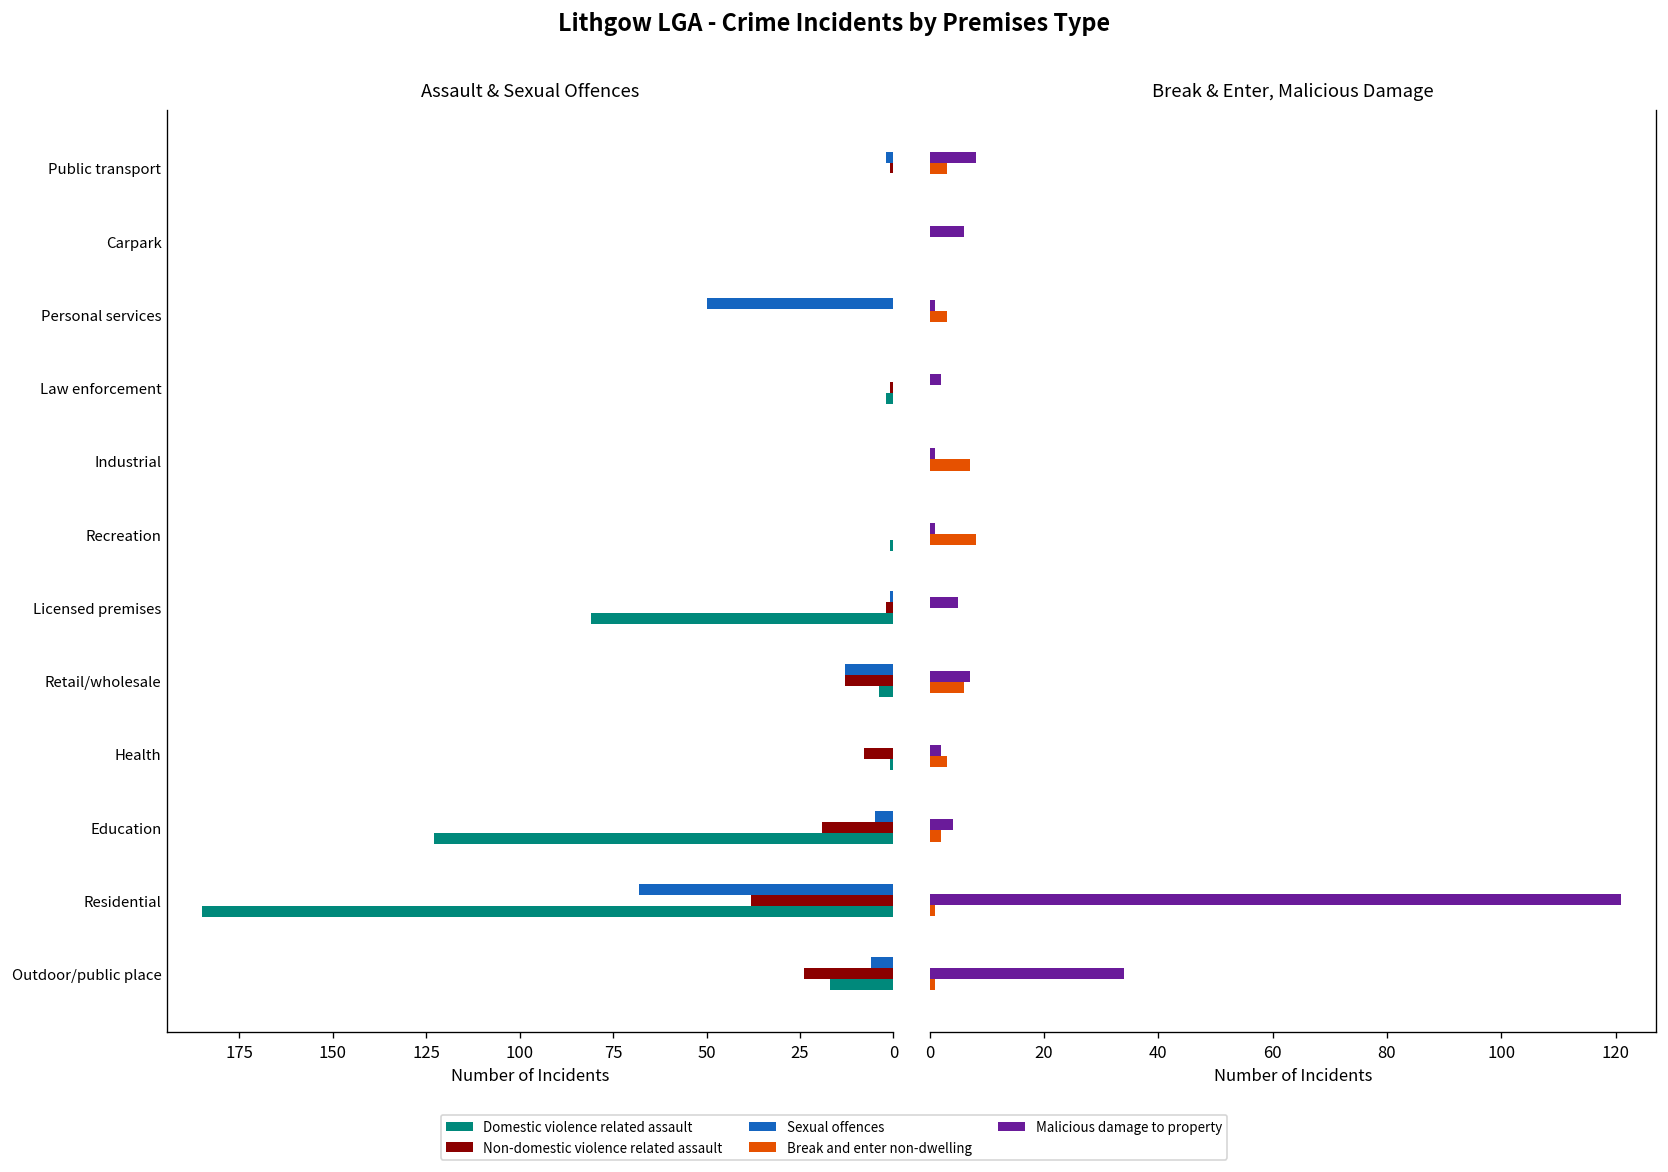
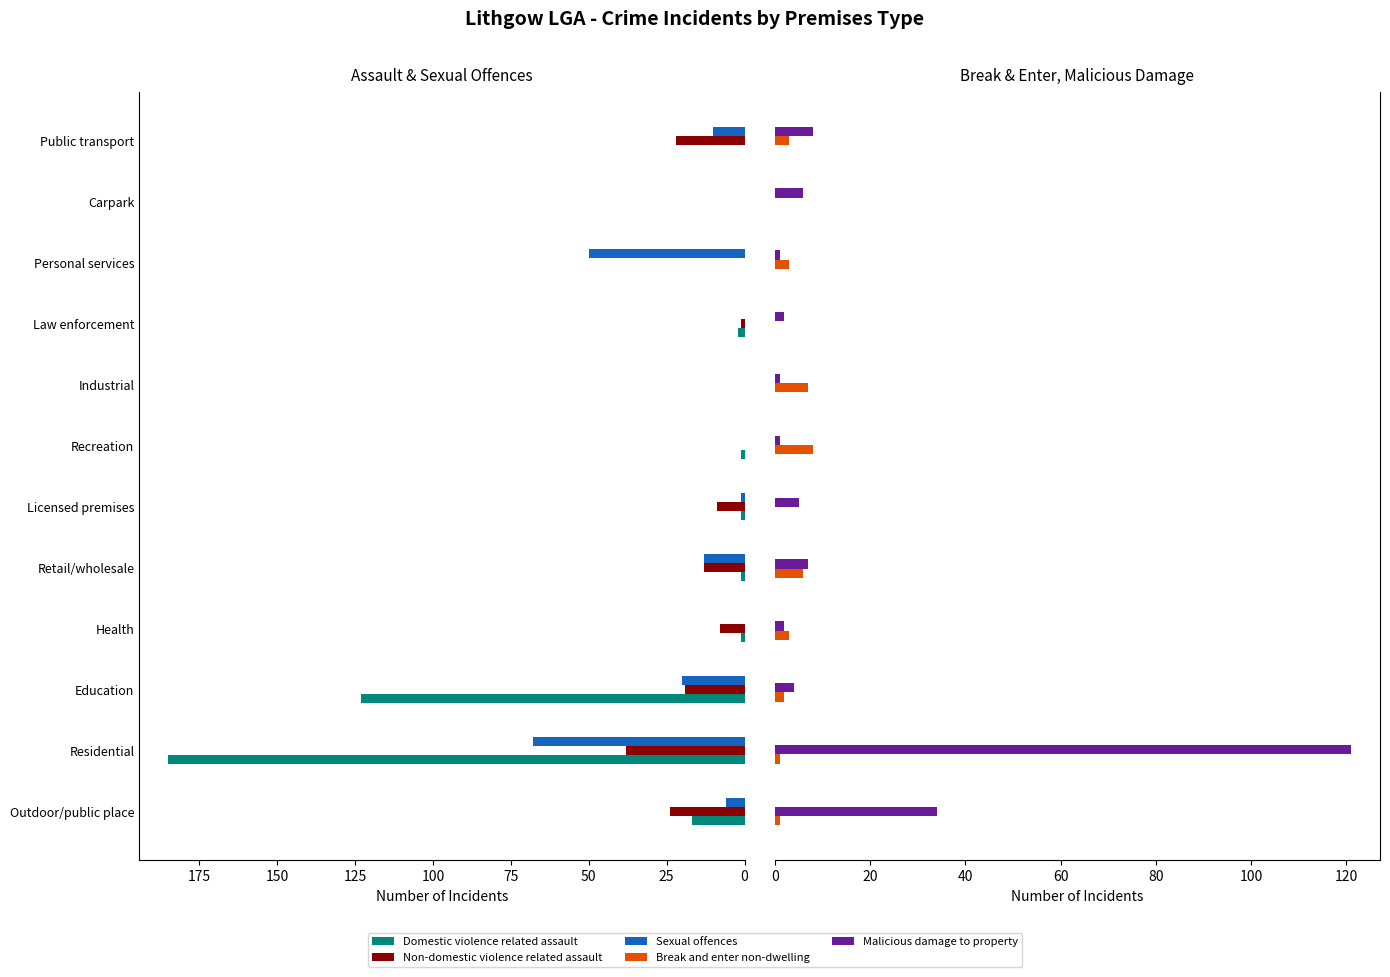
Assault & Sexual Offences, Sexual offences, Public transport: 2 -> 10
Assault & Sexual Offences, Non-domestic violence related assault, Public transport: 1 -> 22
Assault & Sexual Offences, Non-domestic violence related assault, Licensed premises: 2 -> 9
Assault & Sexual Offences, Domestic violence related assault, Licensed premises: 81 -> 1
Assault & Sexual Offences, Domestic violence related assault, Retail/wholesale: 4 -> 1
Assault & Sexual Offences, Sexual offences, Education: 5 -> 20
